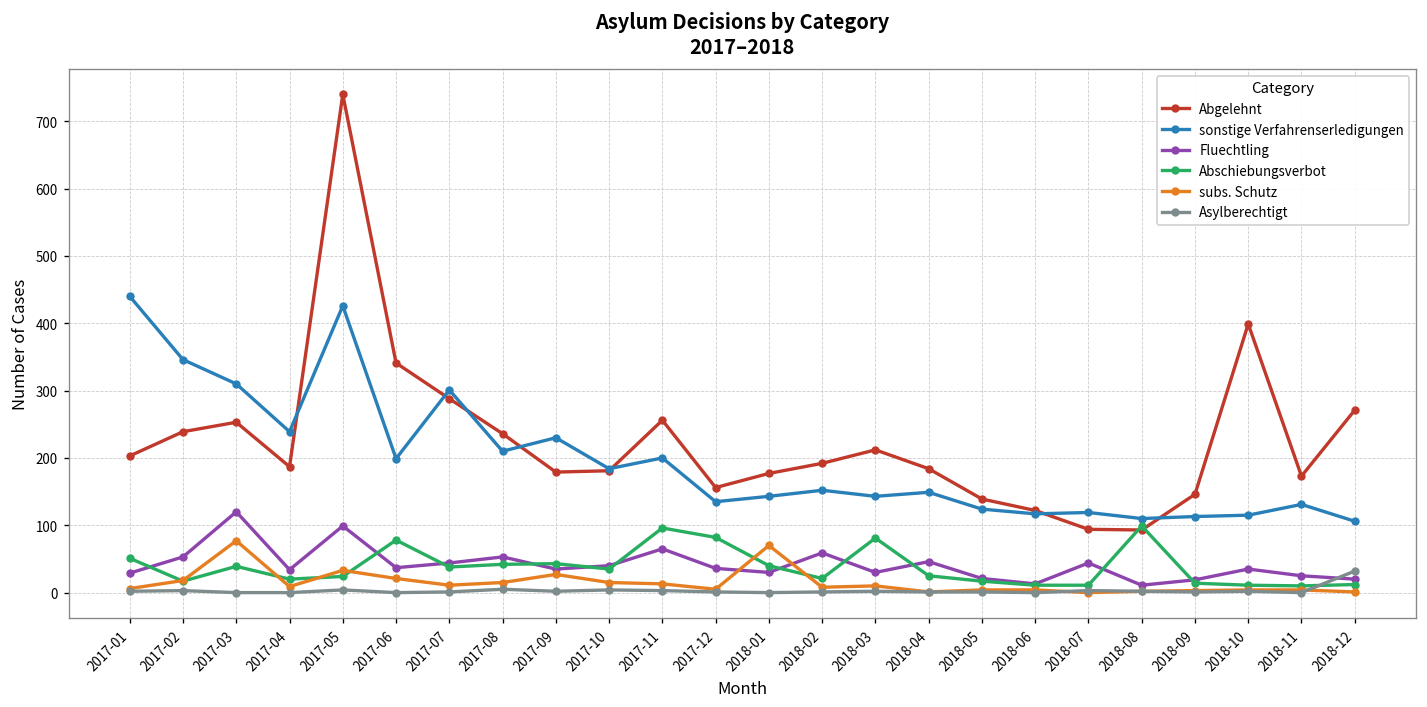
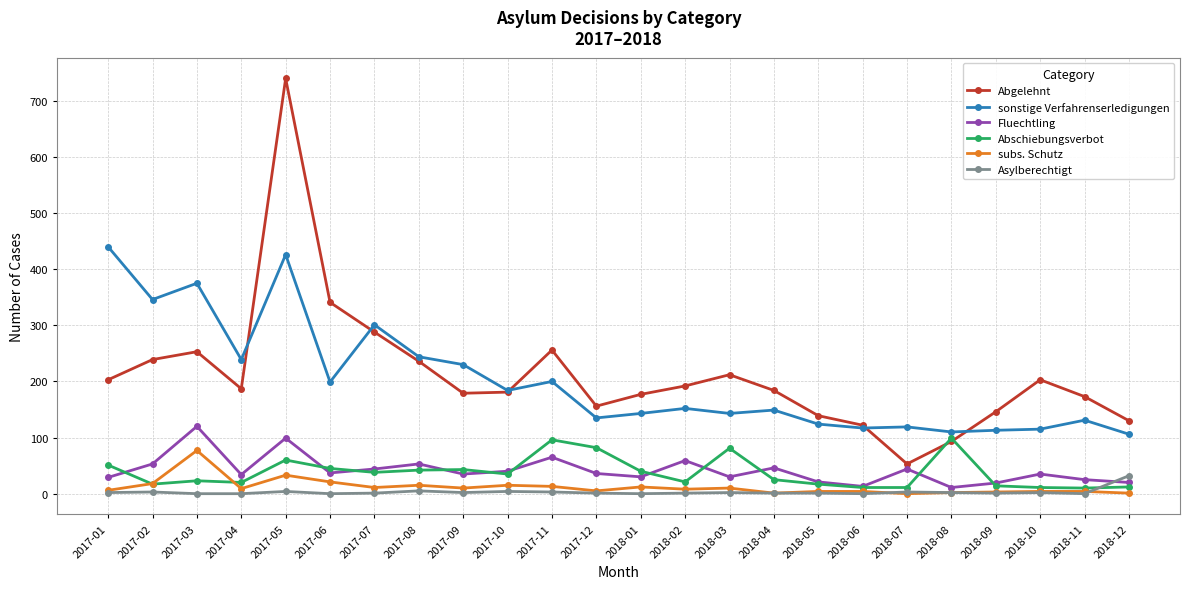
sonstige Verfahrenserledigungen, 2017-03: 310 -> 380
Abschiebungsverbot, 2017-03: 40 -> 20
Abschiebungsverbot, 2017-05: 20 -> 60
Abschiebungsverbot, 2017-06: 80 -> 50
sonstige Verfahrenserledigungen, 2017-08: 210 -> 240
subs. Schutz, 2017-09: 30 -> 10
subs. Schutz, 2018-01: 70 -> 10
Abgelehnt, 2018-07: 90 -> 50
Abgelehnt, 2018-10: 400 -> 200
Abgelehnt, 2018-12: 270 -> 130
